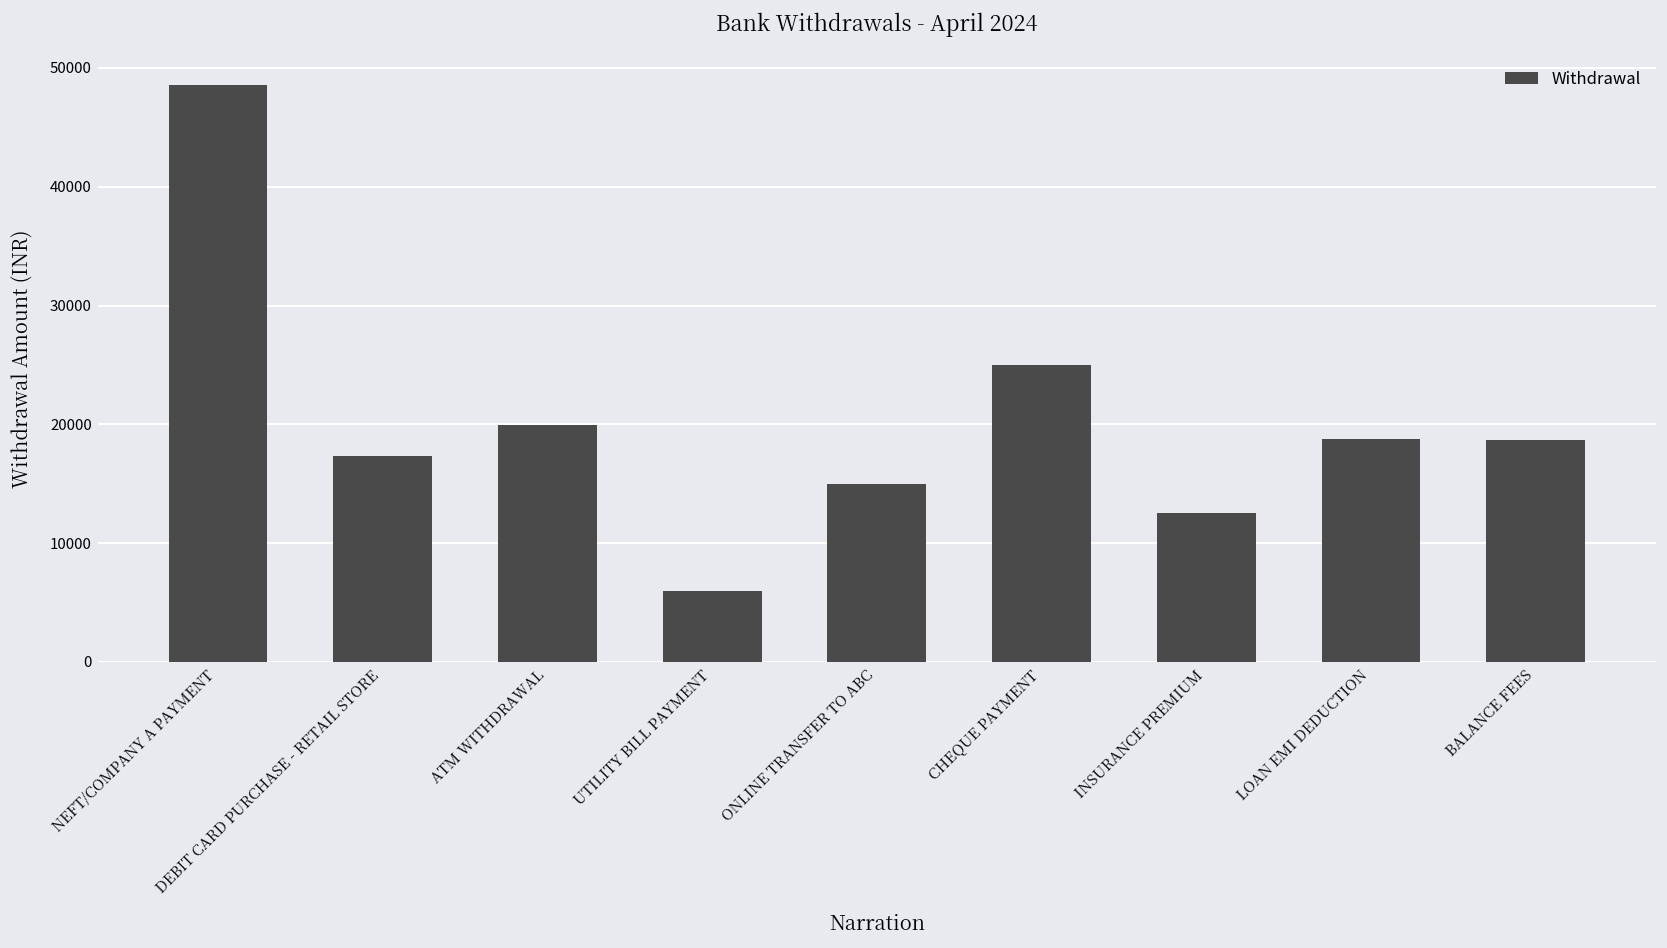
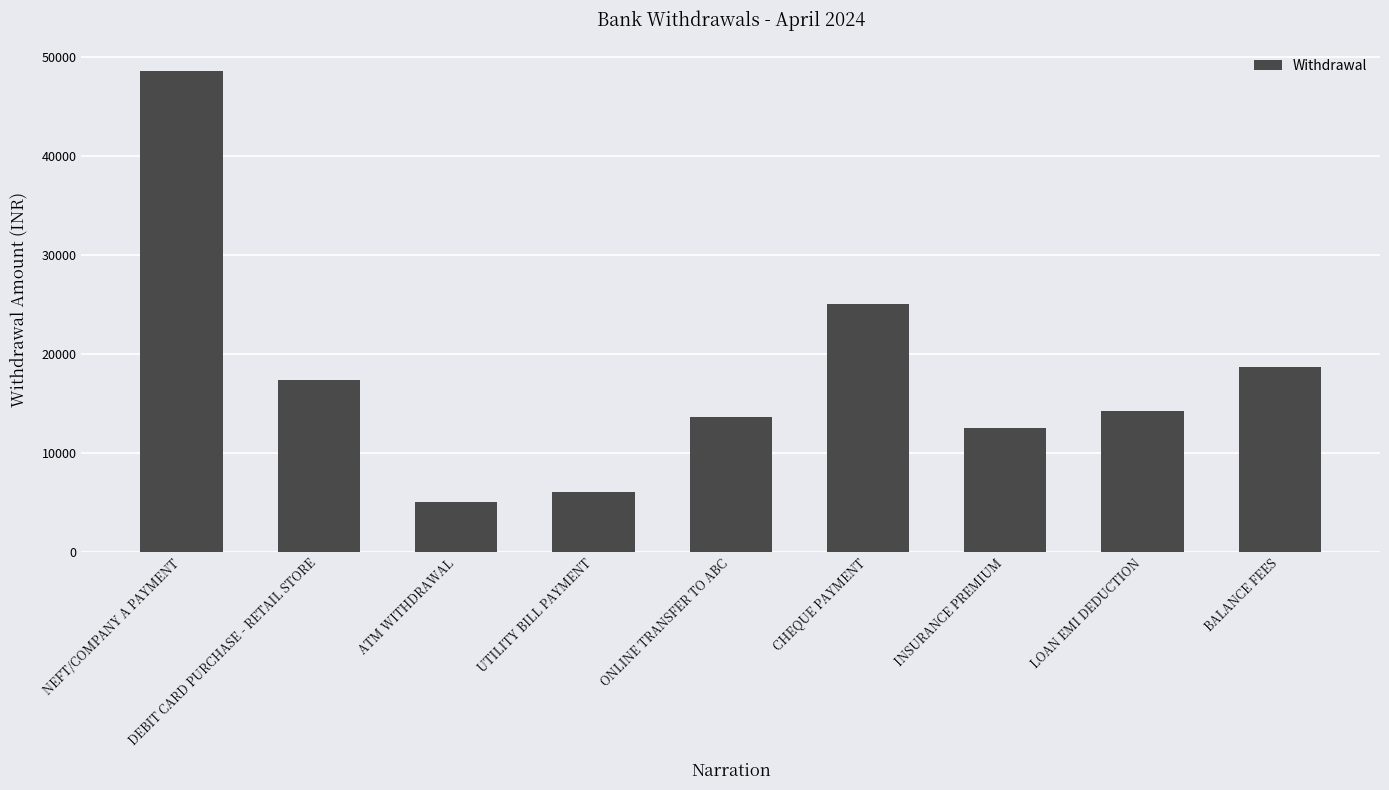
ATM WITHDRAWAL: 20000 -> 5000
ONLINE TRANSFER TO ABC: 15000 -> 14000
LOAN EMI DEDUCTION: 19000 -> 14000
